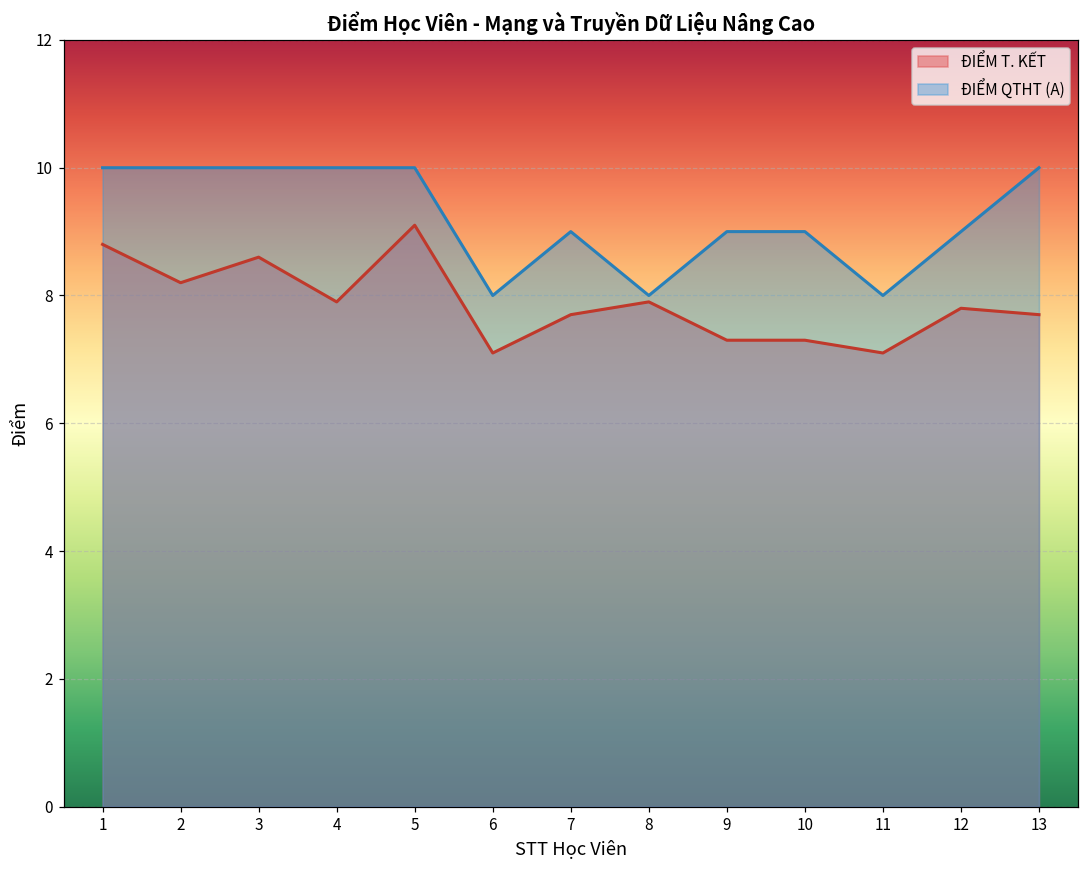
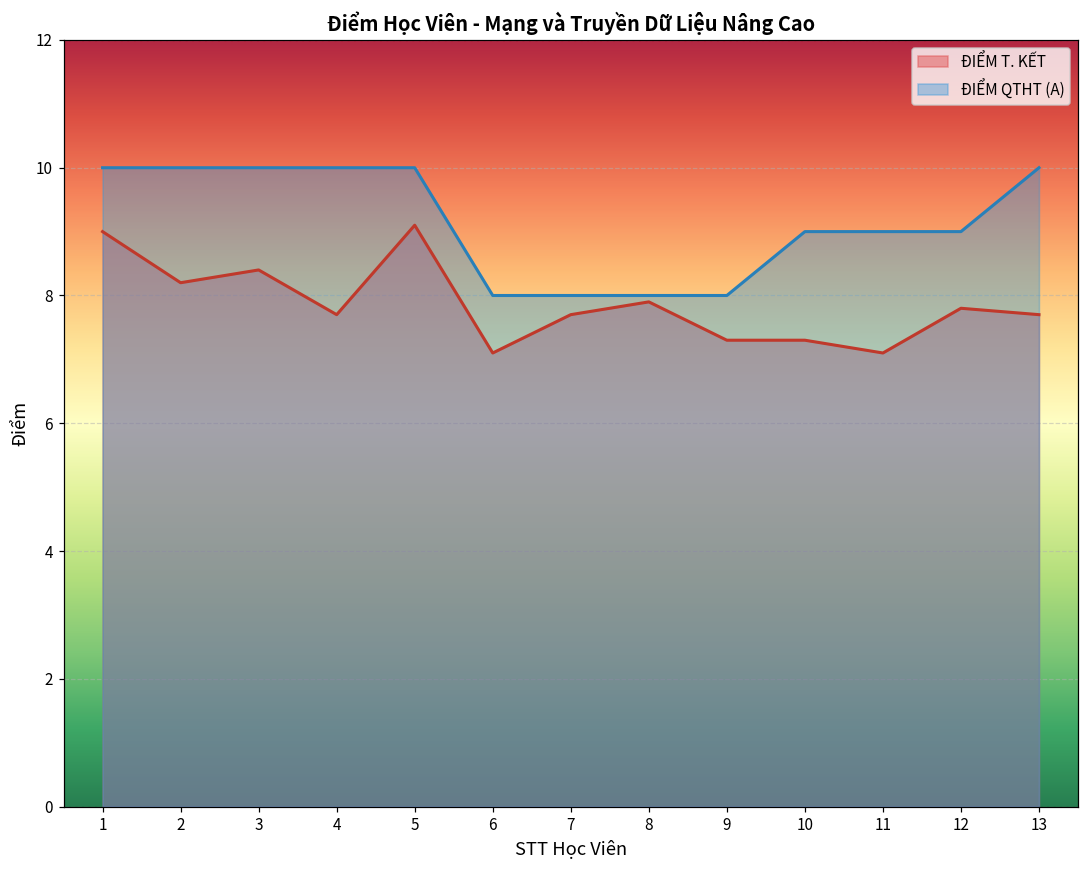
ĐIỂM T. KẾT, 1: 8.8 -> 9.0
ĐIỂM T. KẾT, 3: 8.6 -> 8.4
ĐIỂM T. KẾT, 4: 7.9 -> 7.7
ĐIỂM QTHT (A), 7: 9 -> 8
ĐIỂM QTHT (A), 9: 9 -> 8
ĐIỂM QTHT (A), 11: 8 -> 9
